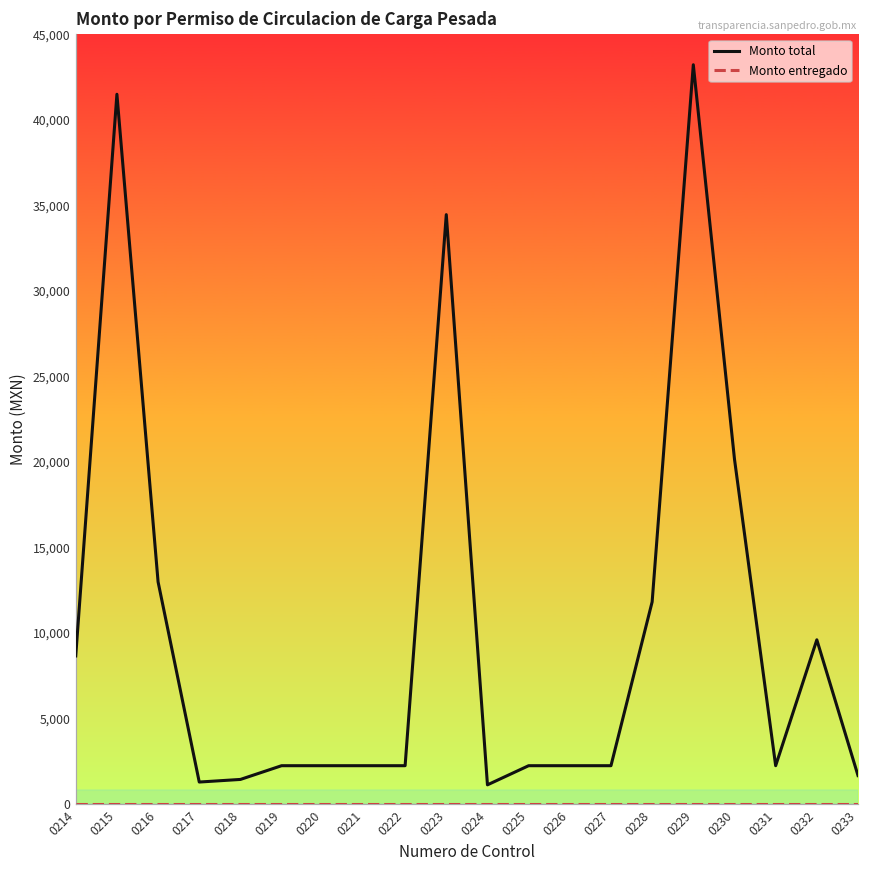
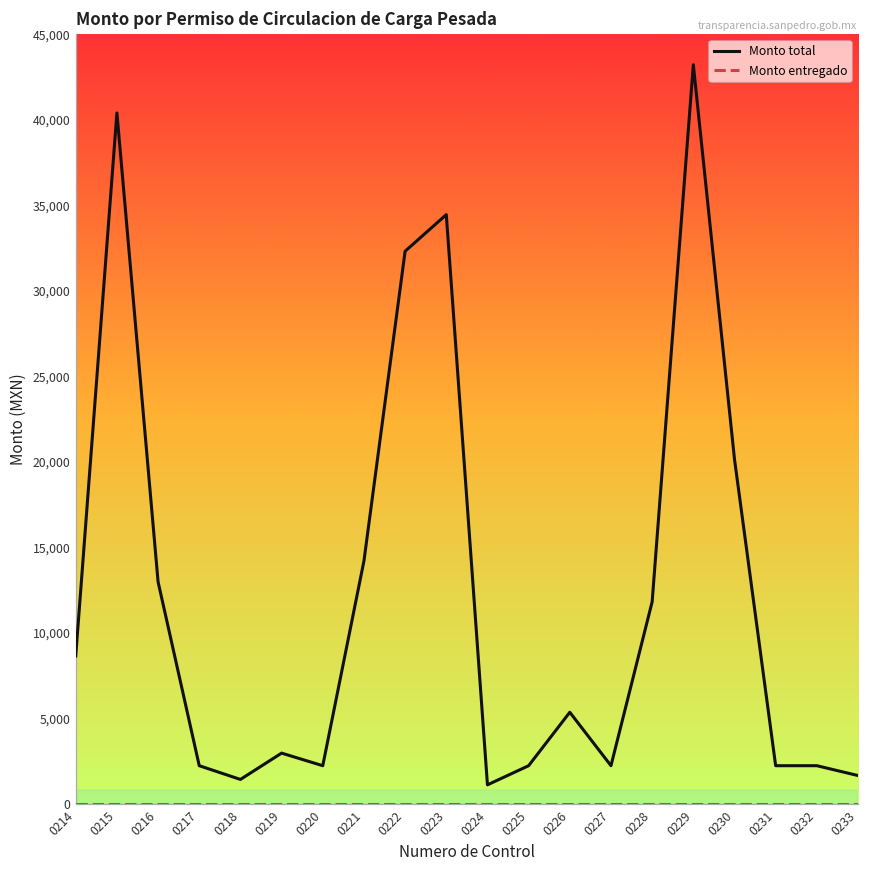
Monto total, 0215: 41,500 -> 40,400
Monto total, 0217: 1,300 -> 2,200
Monto total, 0219: 2,200 -> 3,000
Monto total, 0221: 2,200 -> 14,200
Monto total, 0222: 2,200 -> 32,300
Monto total, 0226: 2,200 -> 5,400
Monto total, 0232: 9,600 -> 2,200
